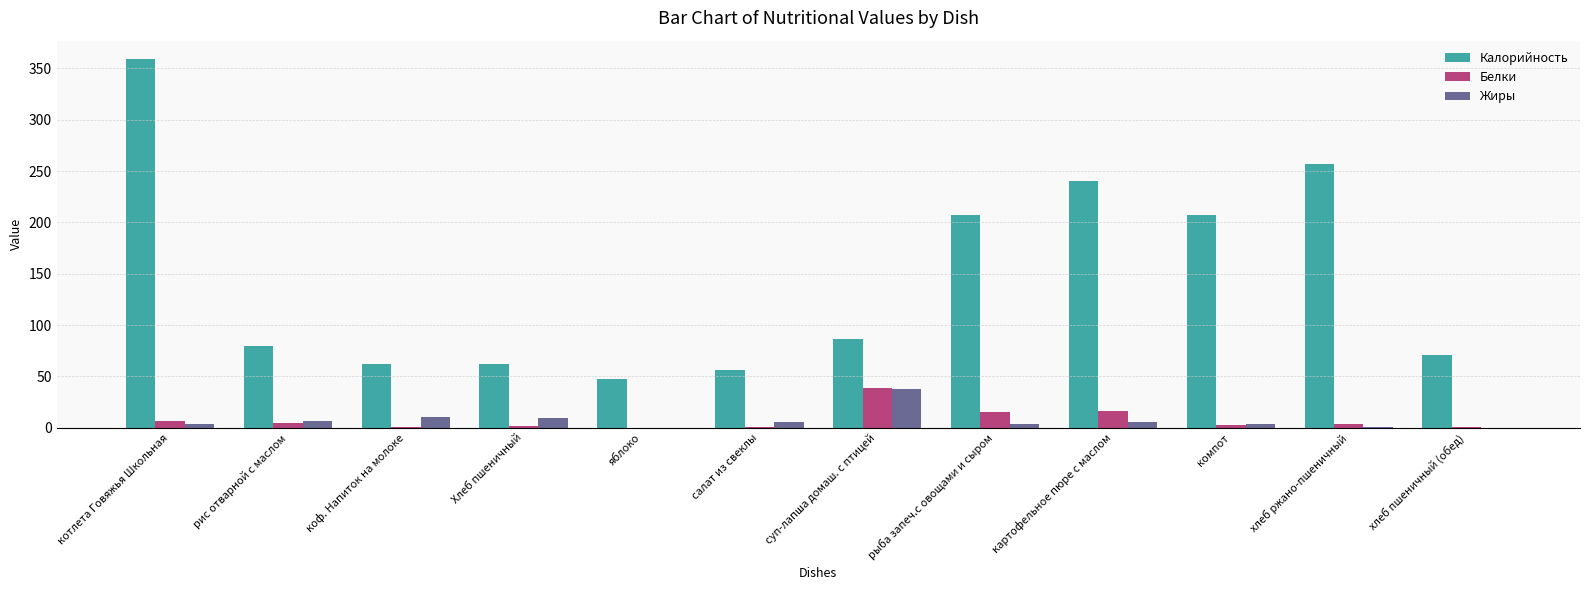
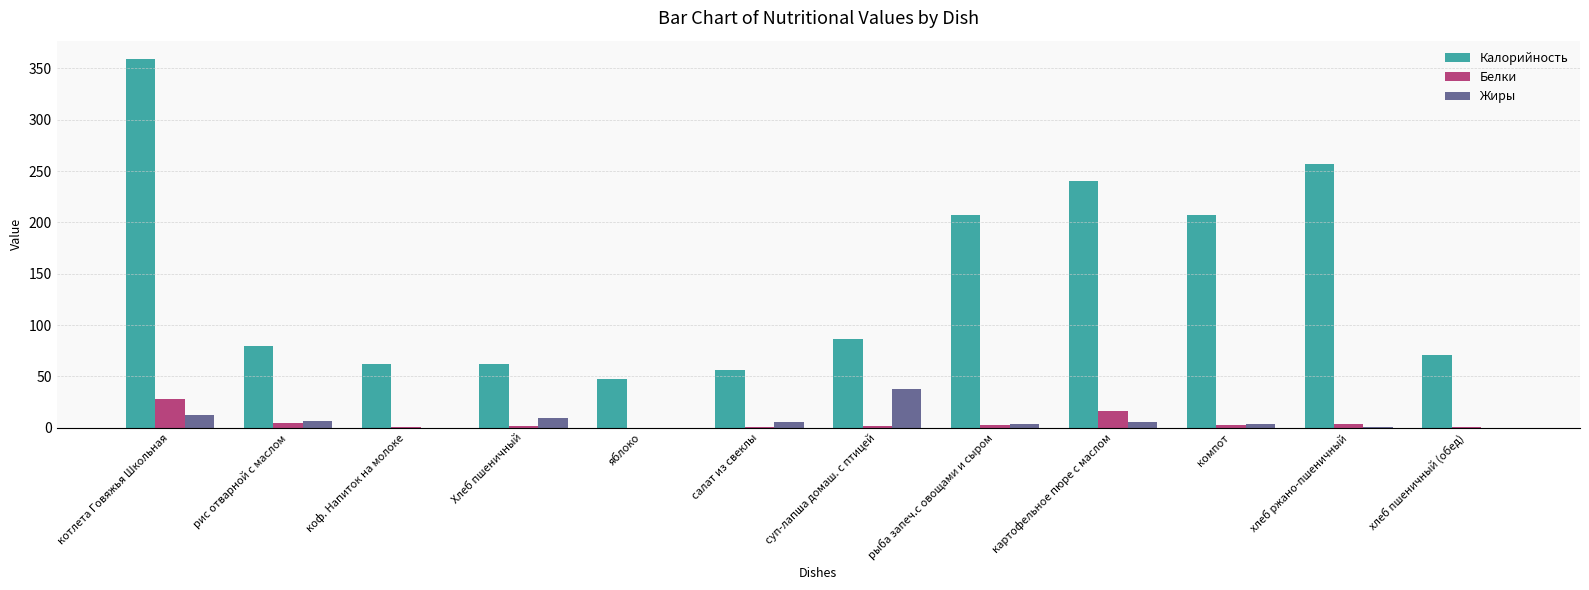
Белки, котлета Говяжья Школьная: 7 -> 28
Жиры, котлета Говяжья Школьная: 4 -> 12
Жиры, коф. Напиток на молоке: 11 -> 0
Белки, суп-лапша домаш. с птицей: 39 -> 2
Белки, рыба запеч.с овощами и сыром: 15 -> 3
